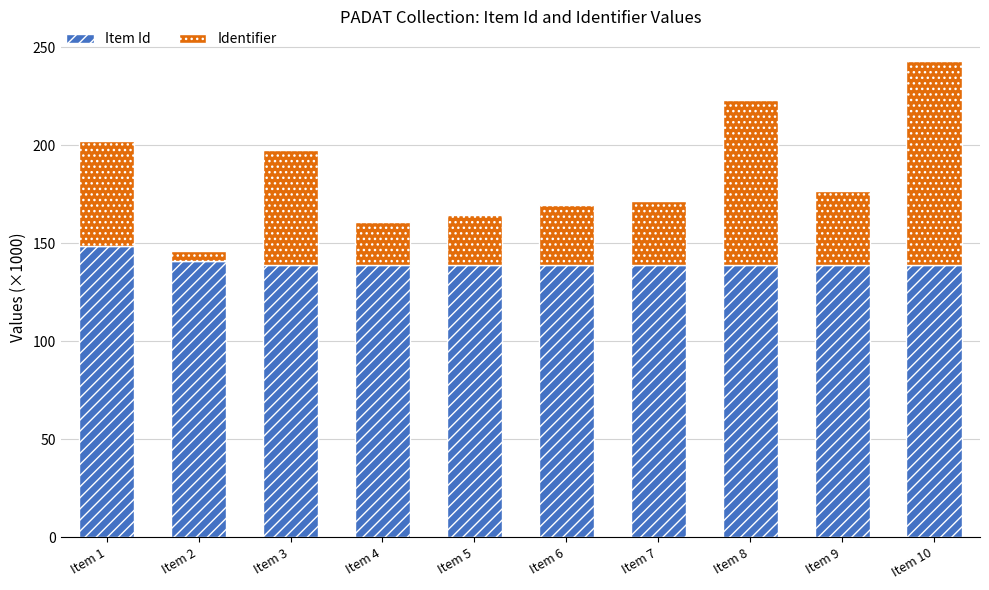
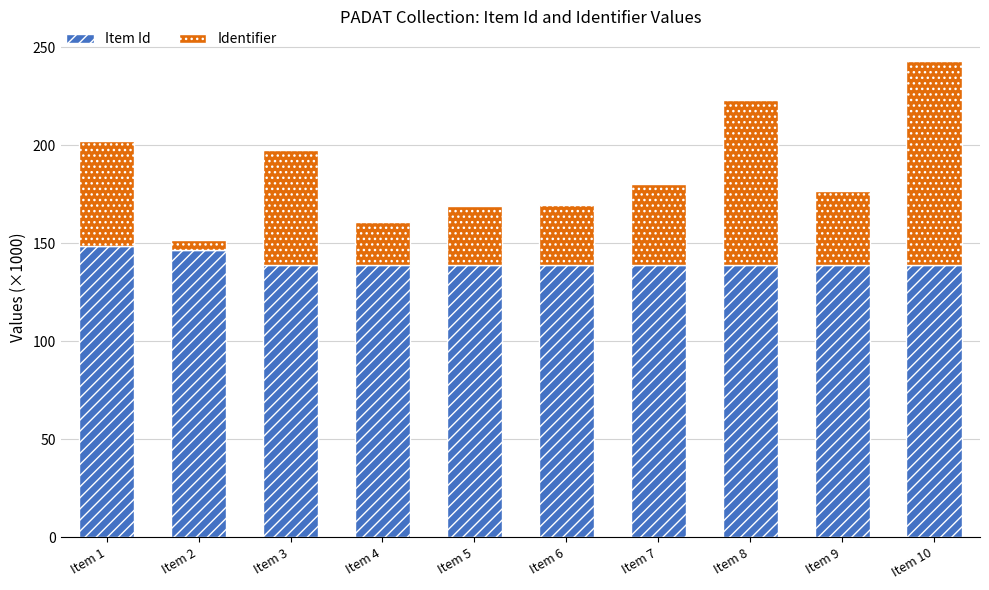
Item Id, Item 2: 141 -> 147
Identifier, Item 5: 25 -> 30
Identifier, Item 7: 32 -> 41
